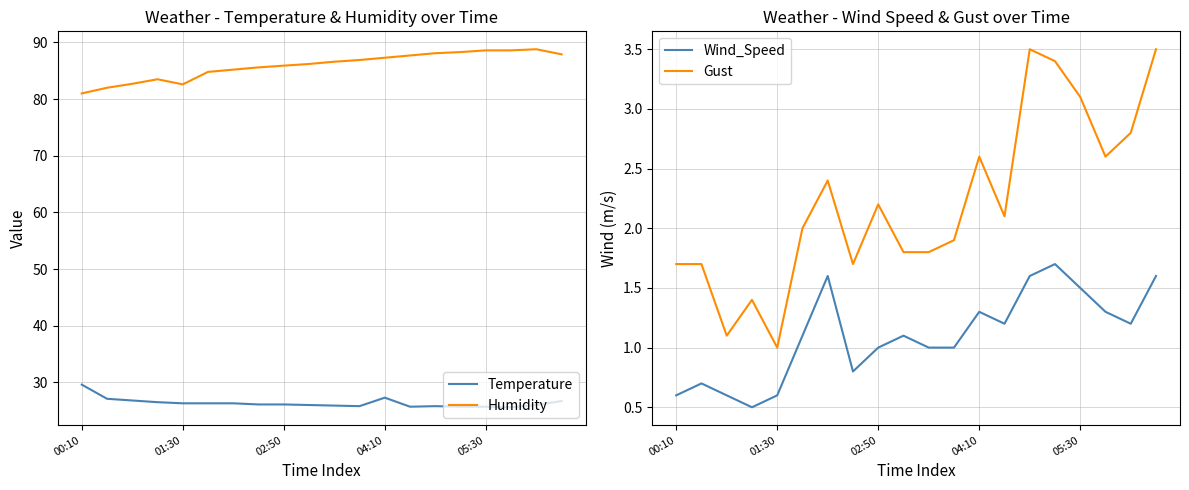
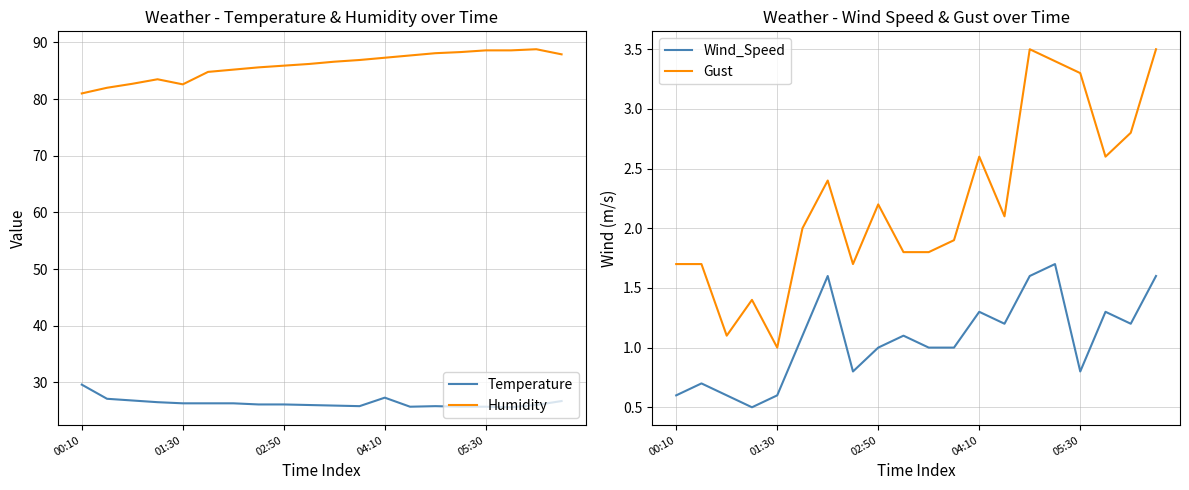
Weather - Wind Speed & Gust over Time, Wind_Speed, 05:30: 1.5 -> 0.8
Weather - Wind Speed & Gust over Time, Gust, 05:30: 3.1 -> 3.3
